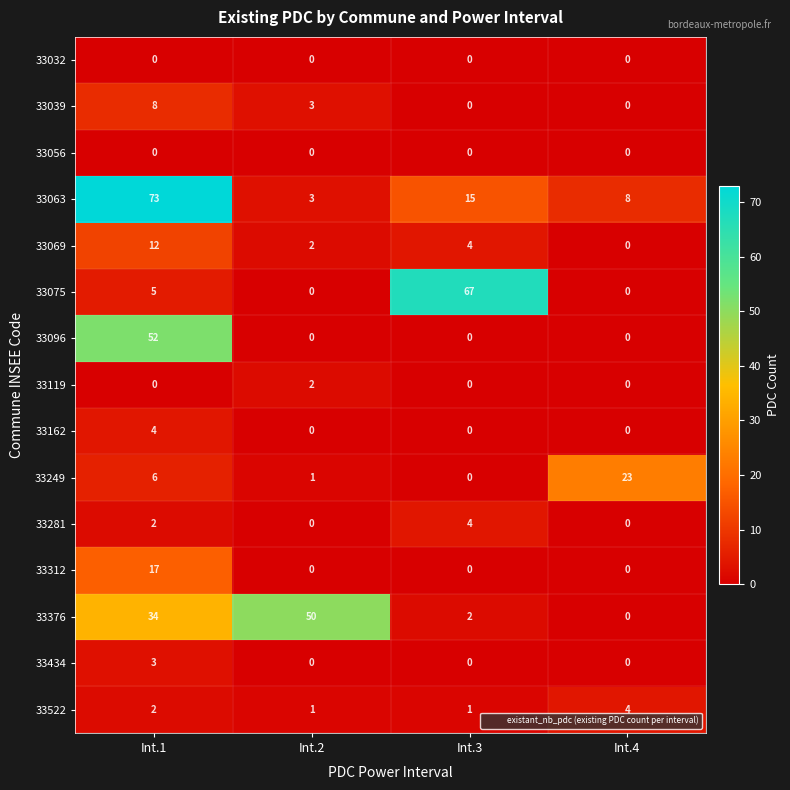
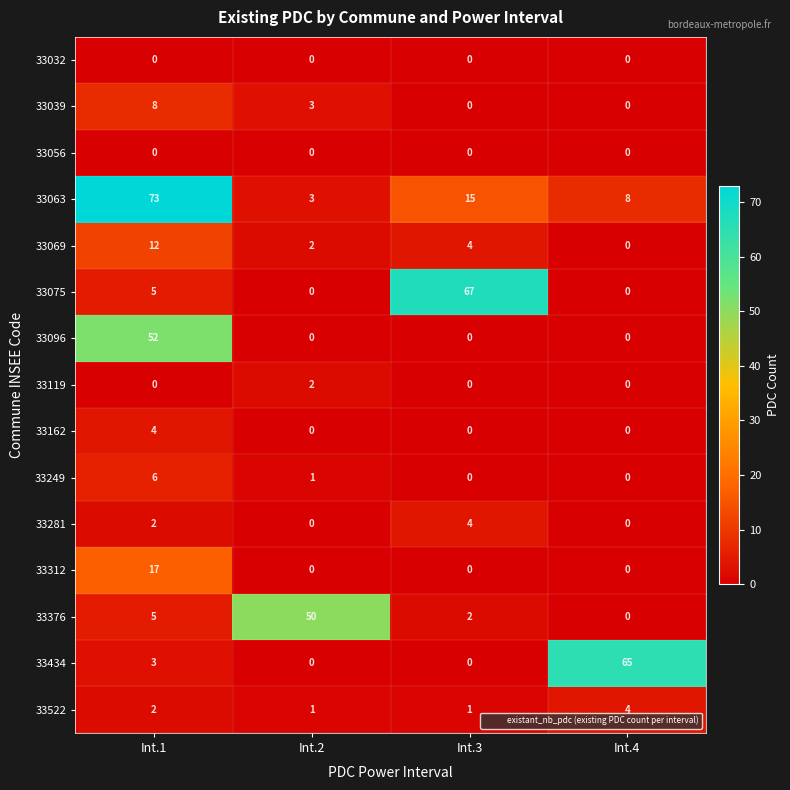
33249, Int.4: 23 -> 0
33376, Int.1: 34 -> 5
33434, Int.4: 0 -> 65
